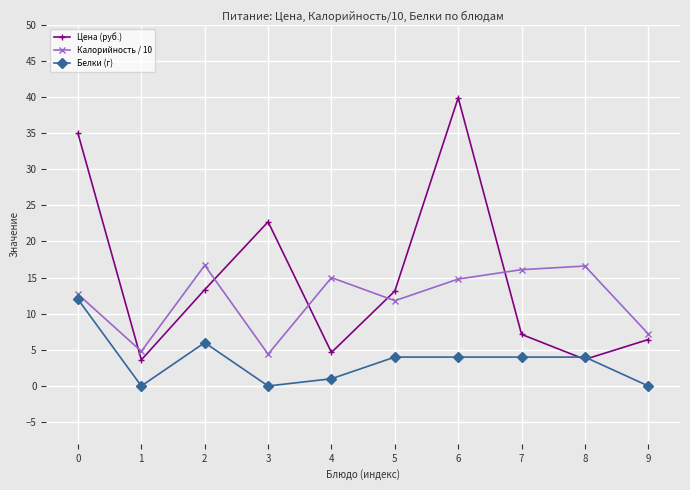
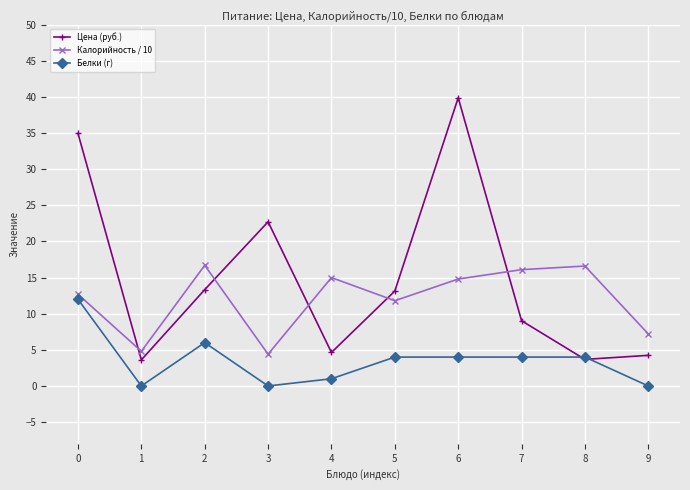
Цена (руб.), 7: 7 -> 9
Цена (руб.), 9: 6 -> 4
